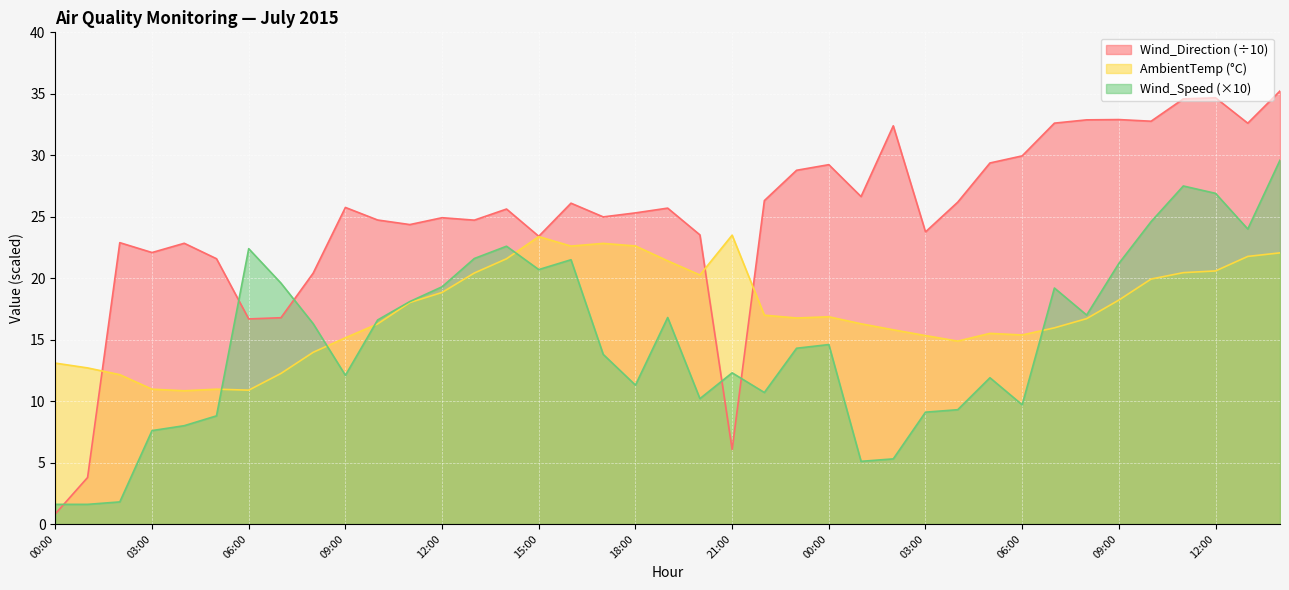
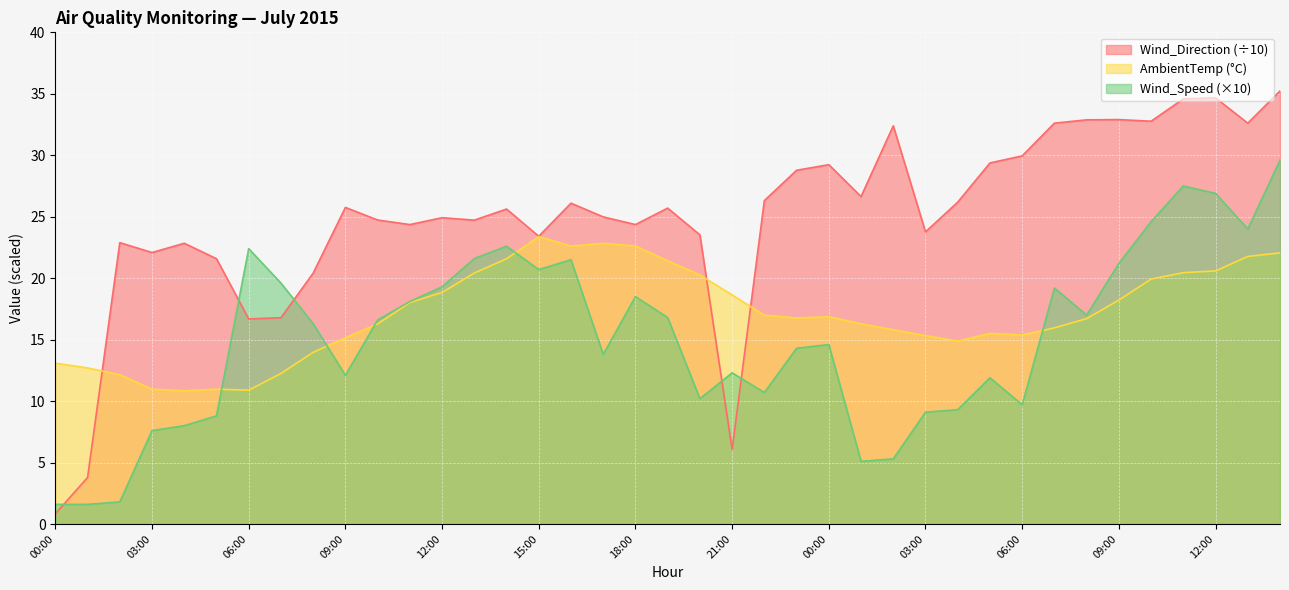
Wind_Direction (÷10), 18:00: 25.3 -> 24.4
Wind_Speed (×10), 18:00: 11.3 -> 18.5
AmbientTemp (°C), 21:00: 23.5 -> 18.6
